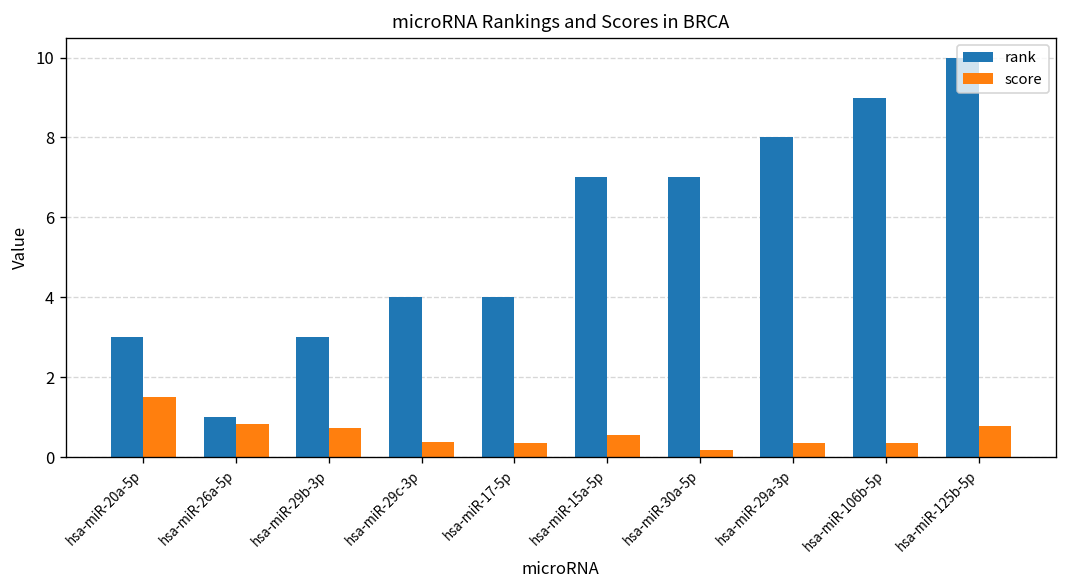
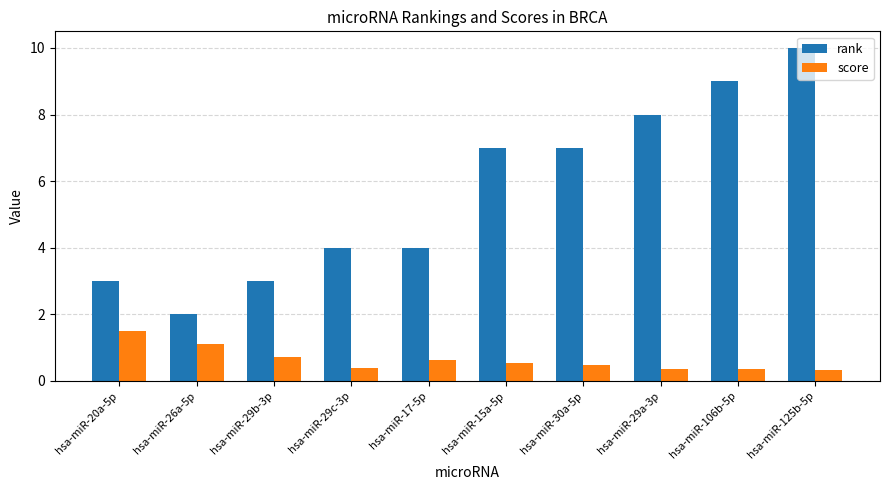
rank, hsa-miR-26a-5p: 1 -> 2
score, hsa-miR-26a-5p: 0.8 -> 1.1
score, hsa-miR-17-5p: 0.3 -> 0.6
score, hsa-miR-30a-5p: 0.2 -> 0.5
score, hsa-miR-125b-5p: 0.8 -> 0.3
